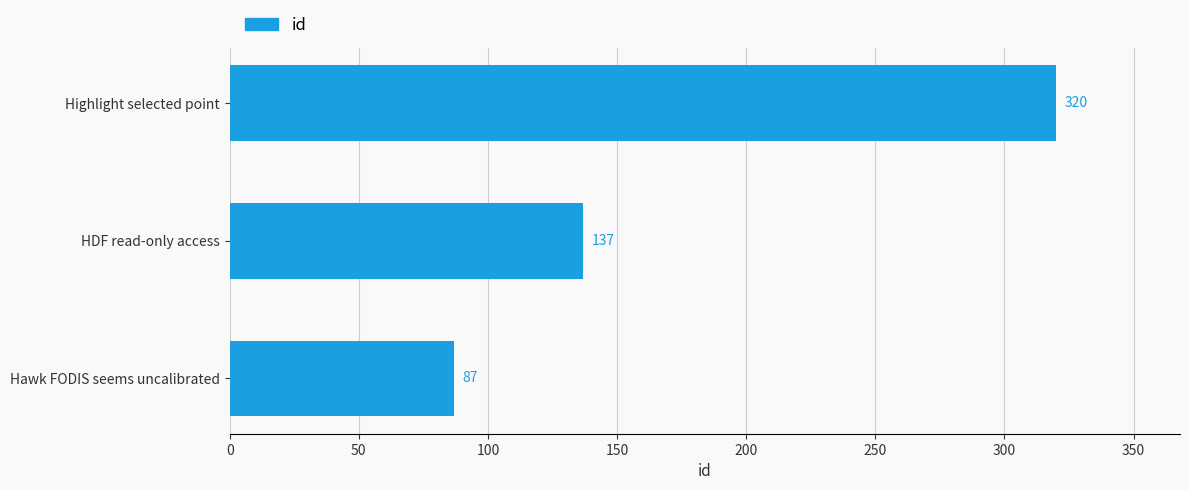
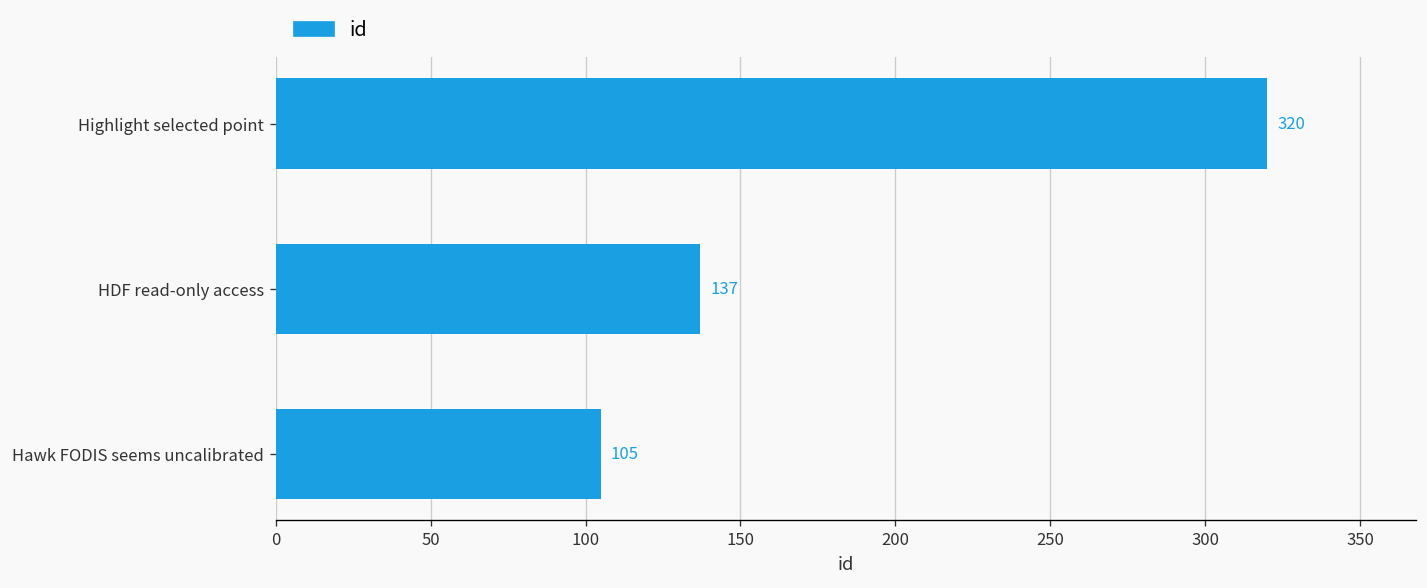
Hawk FODIS seems uncalibrated: 87 -> 105
